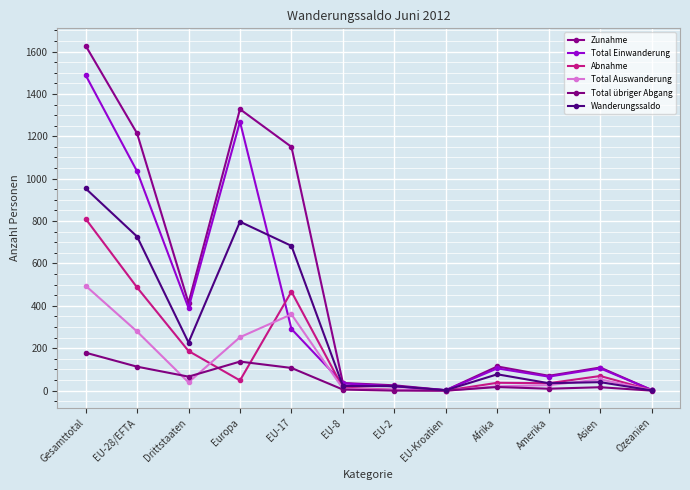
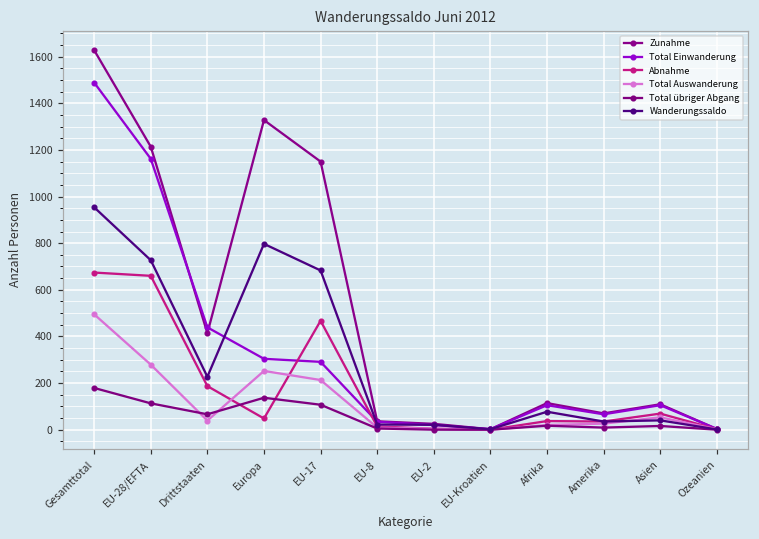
Abnahme, Gesamttotal: 810 -> 670
Total Einwanderung, EU-28/EFTA: 1040 -> 1160
Abnahme, EU-28/EFTA: 490 -> 660
Total Einwanderung, Drittstaaten: 390 -> 440
Total Einwanderung, Europa: 1270 -> 300
Total Auswanderung, EU-17: 360 -> 210
